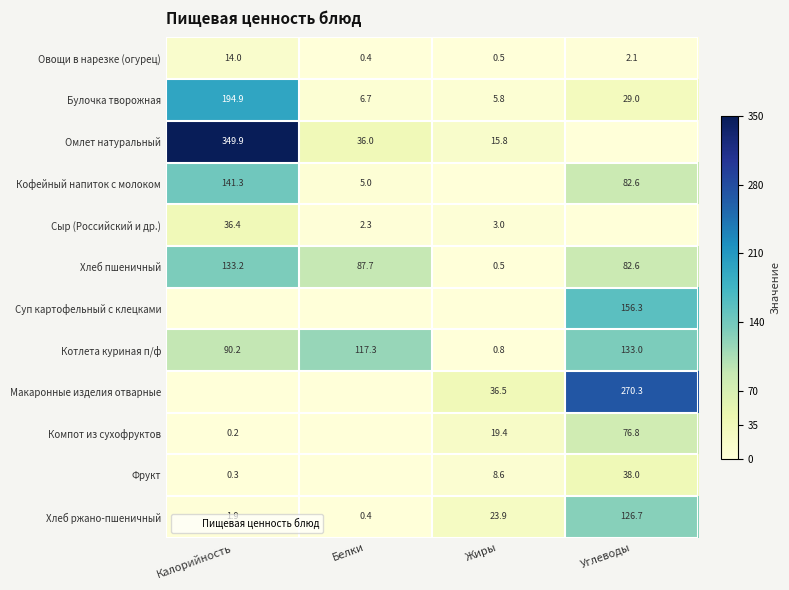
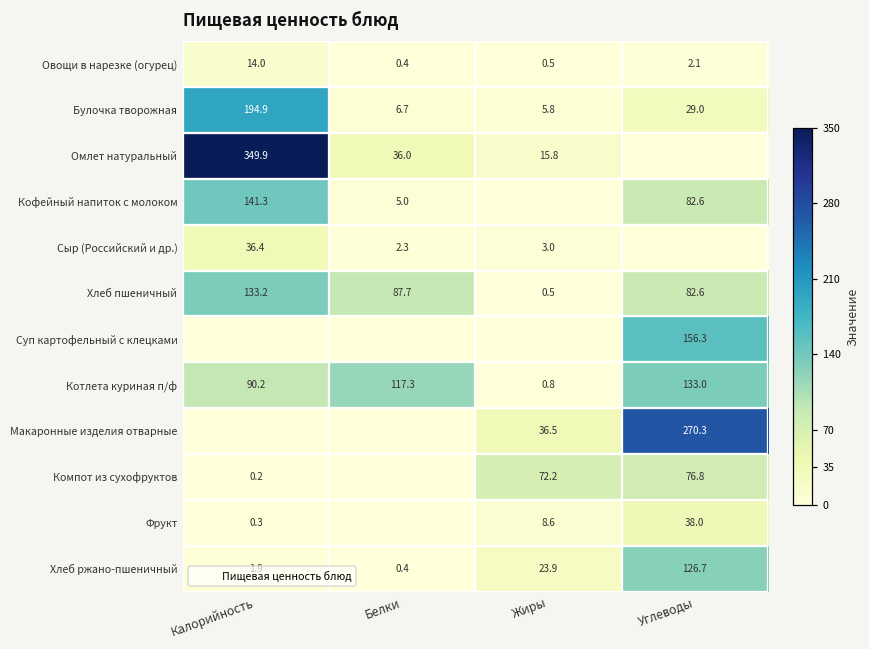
Компот из сухофруктов, Жиры: 19.4 -> 72.2
